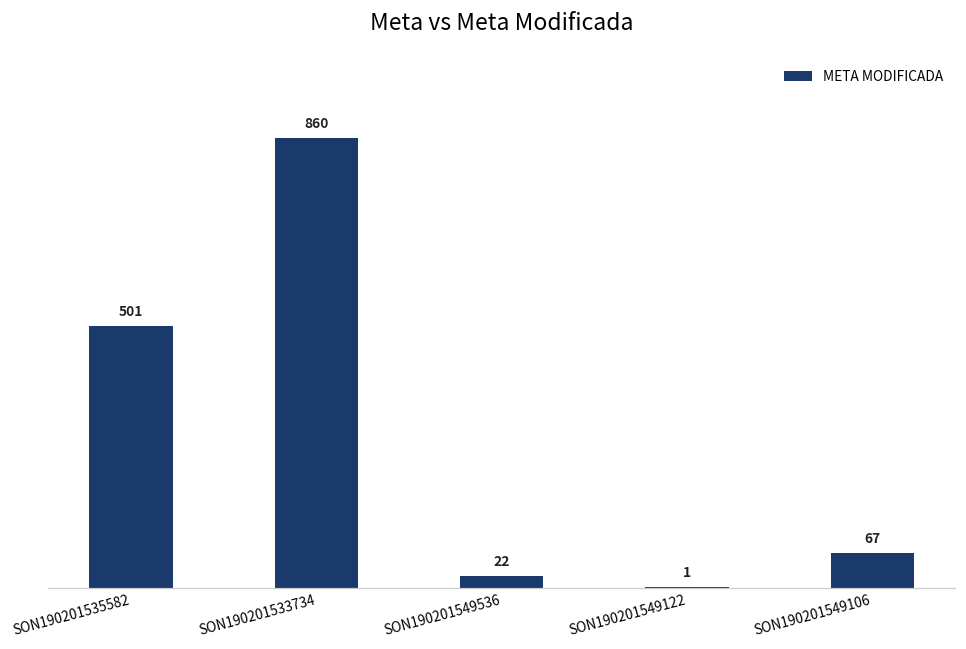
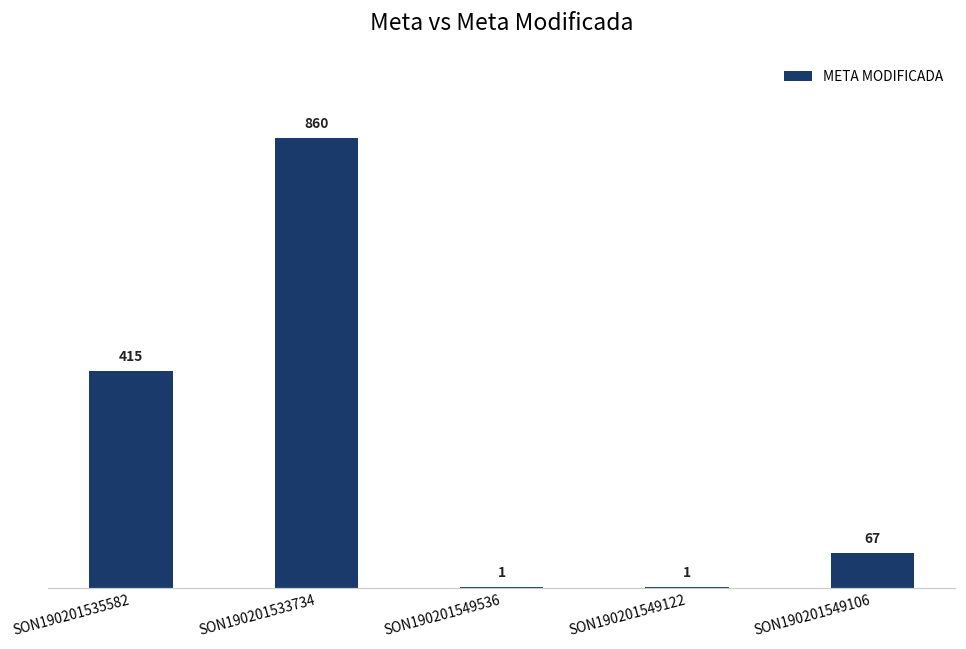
SON190201535582: 501 -> 415
SON190201549536: 22 -> 1
